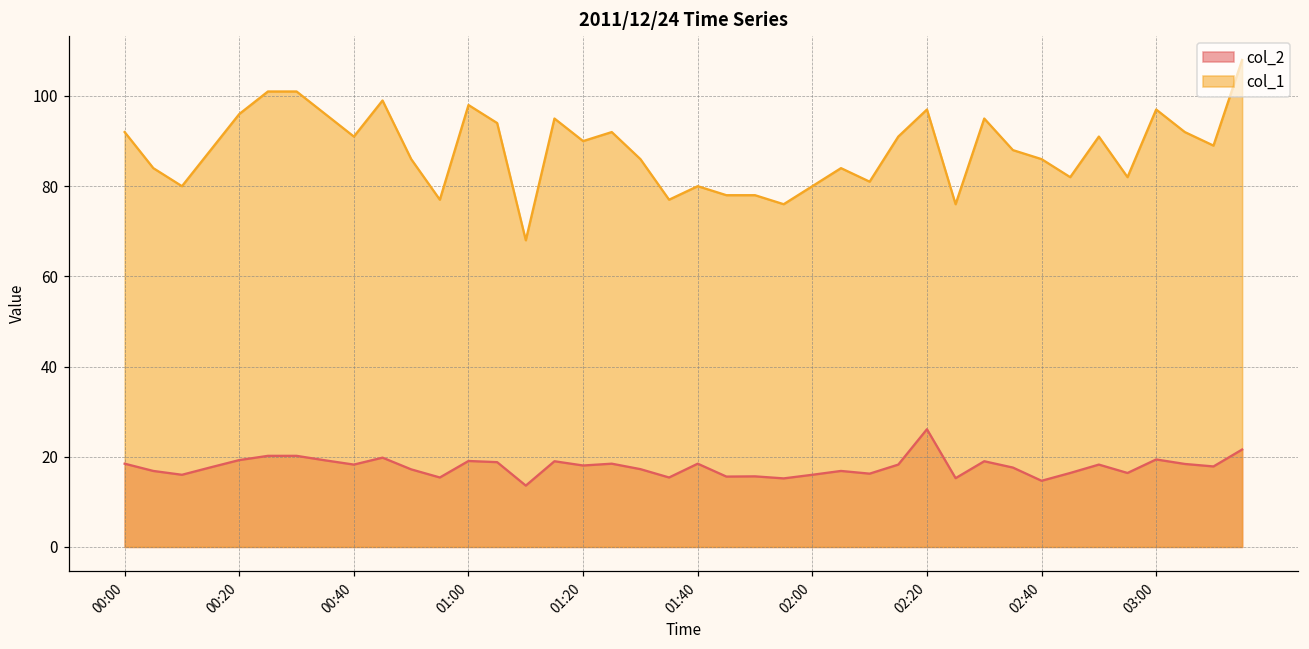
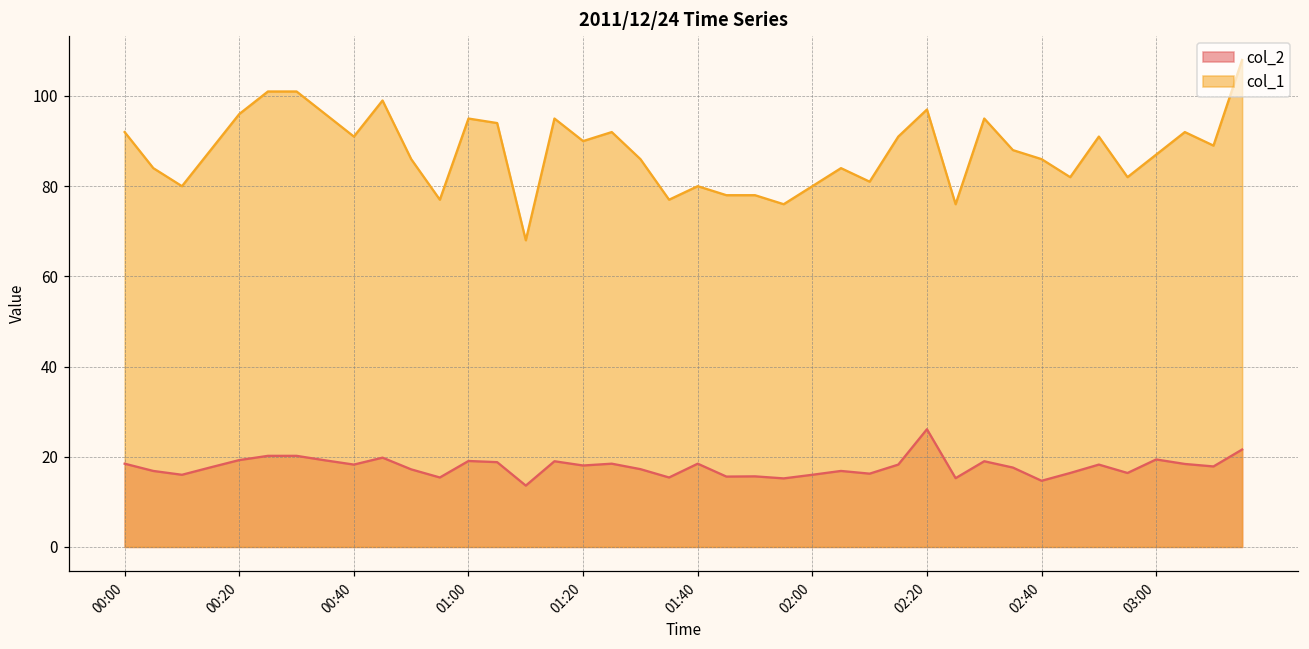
col_1, 01:00: 98 -> 95
col_1, 03:00: 97 -> 87
